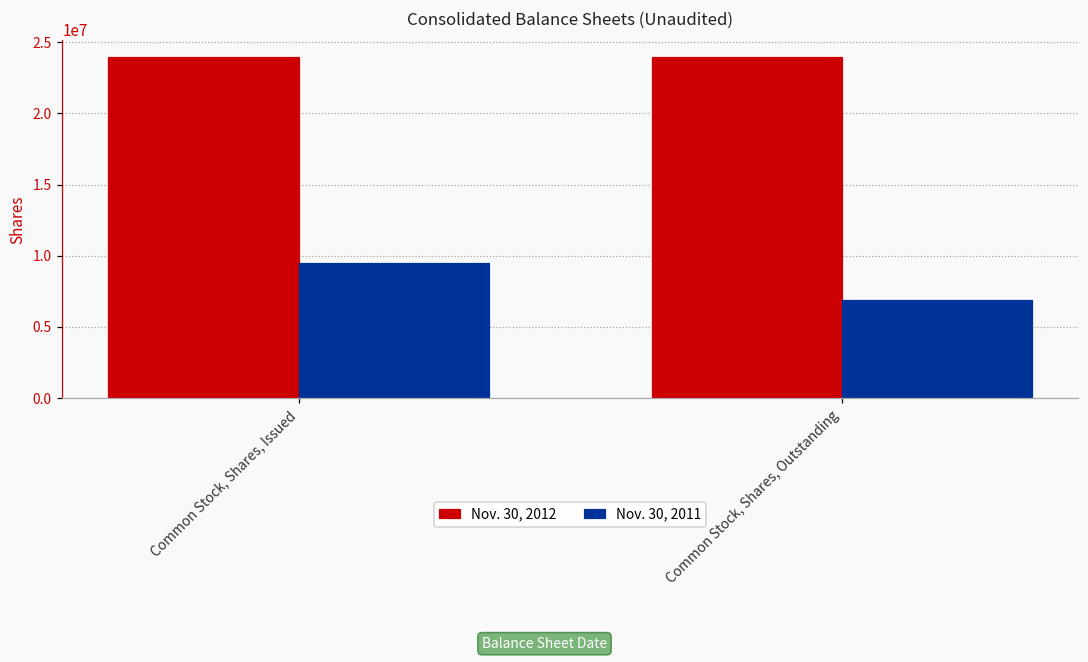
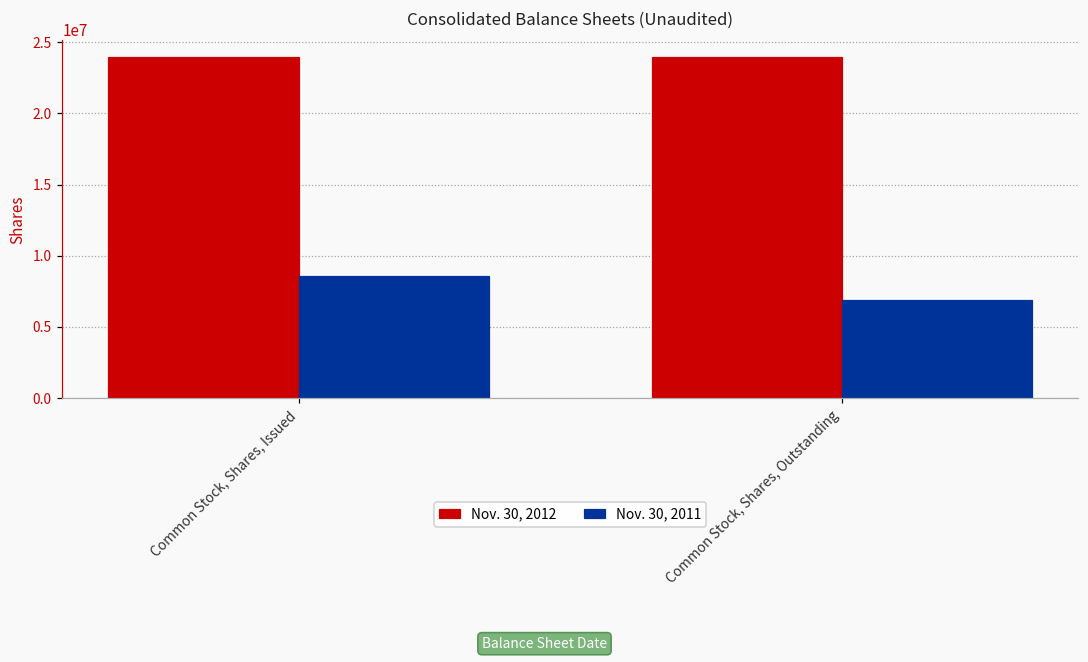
Nov. 30, 2011, Common Stock, Shares, Issued: 9500000 -> 8600000
